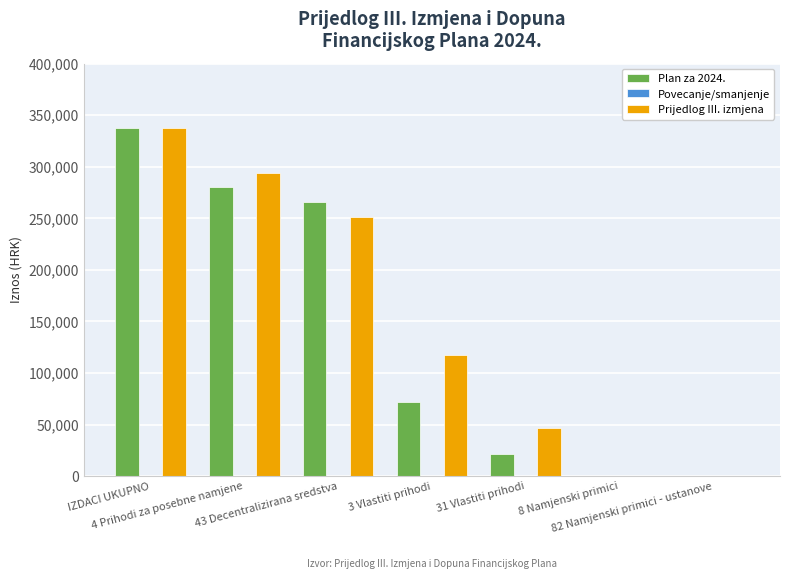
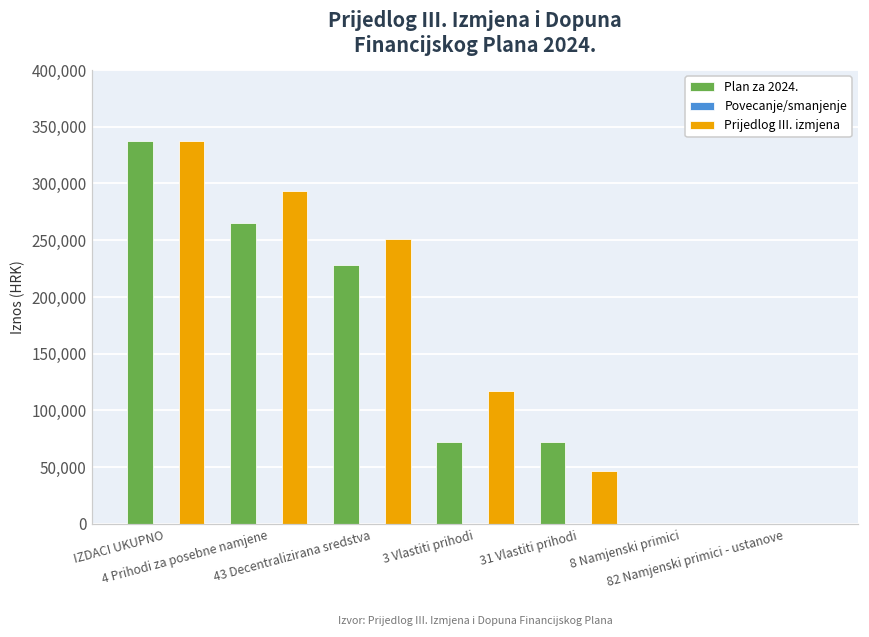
Plan za 2024., 4 Prihodi za posebne namjene: 280,000 -> 265,000
Plan za 2024., 43 Decentralizirana sredstva: 265,000 -> 228,000
Plan za 2024., 31 Vlastiti prihodi: 22,000 -> 72,000
